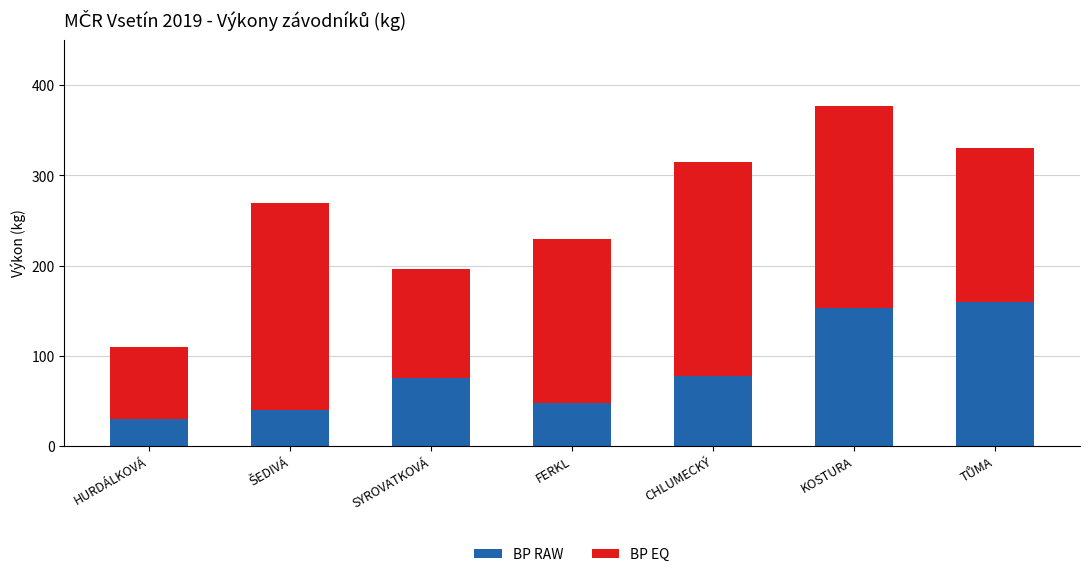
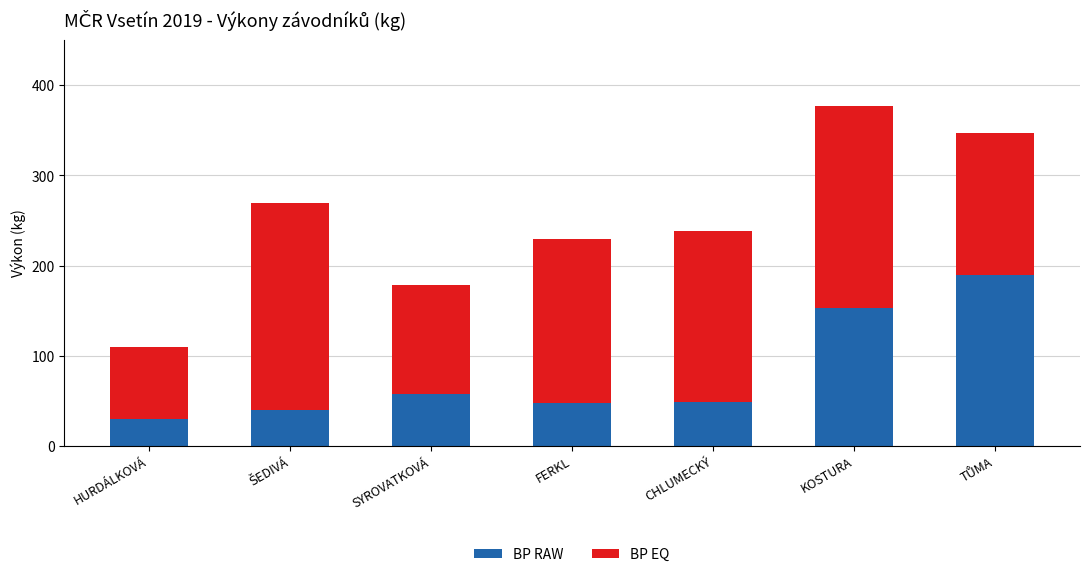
BP RAW, SYROVATKOVÁ: 80 -> 60
BP RAW, CHLUMECKÝ: 80 -> 50
BP EQ, CHLUMECKÝ: 240 -> 190
BP RAW, TŮMA: 160 -> 190
BP EQ, TŮMA: 170 -> 160
